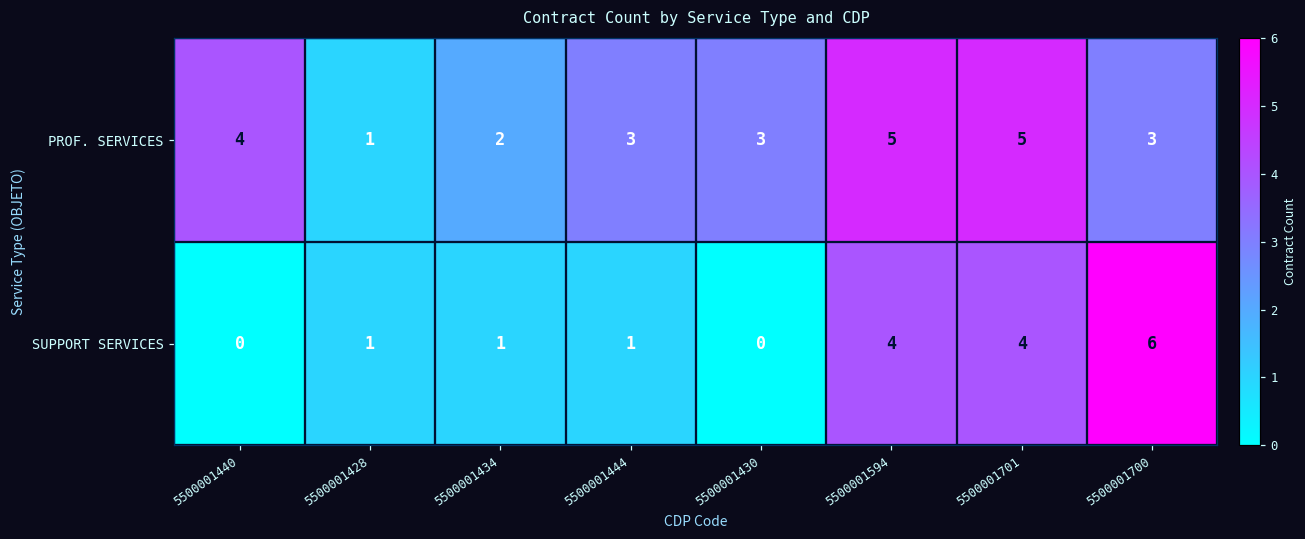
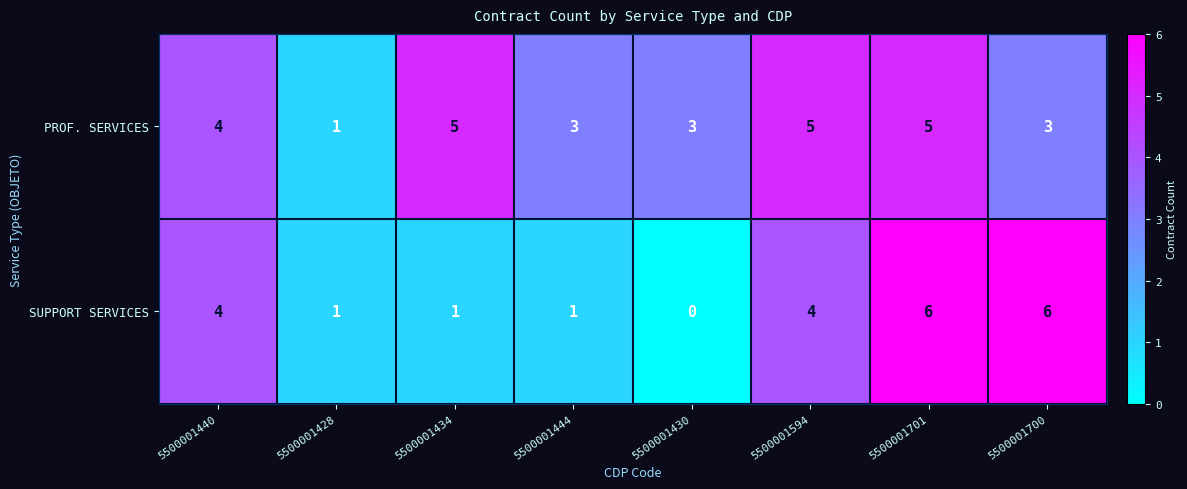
PROF. SERVICES, 5500001434: 2 -> 5
SUPPORT SERVICES, 5500001440: 0 -> 4
SUPPORT SERVICES, 5500001701: 4 -> 6
